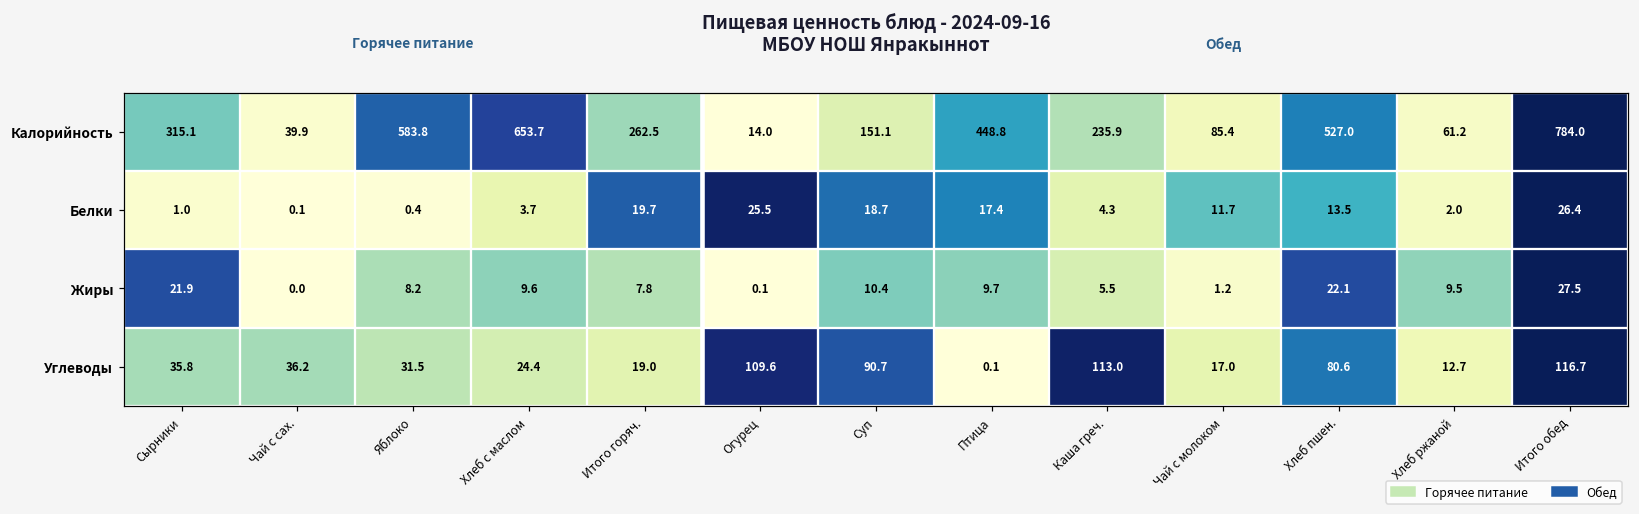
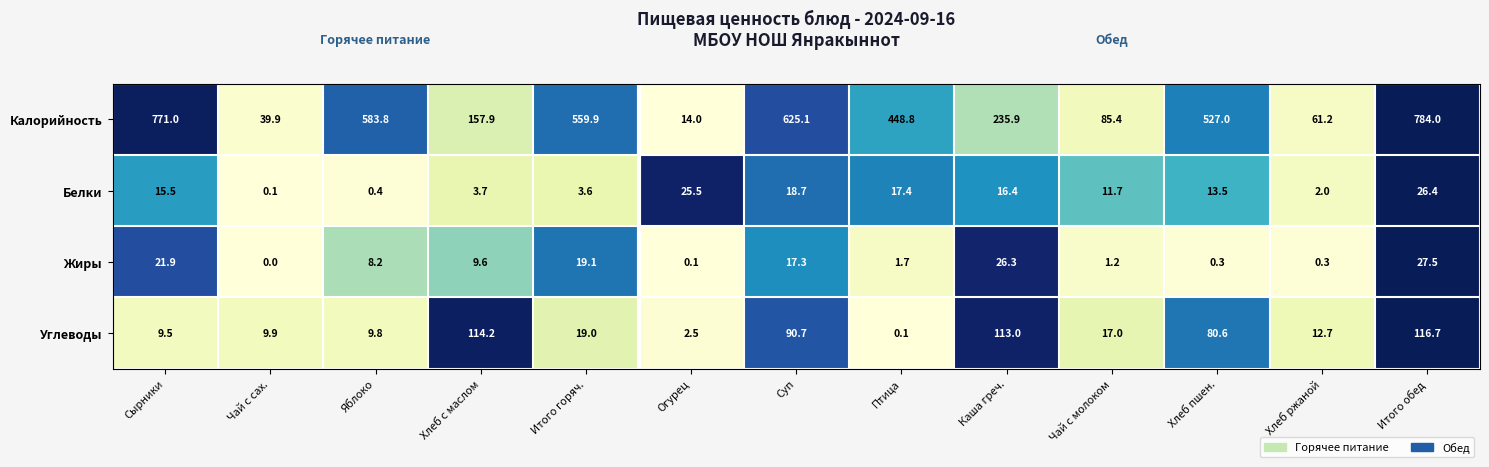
Калорийность, Сырники: 315.1 -> 771.0
Калорийность, Хлеб с маслом: 653.7 -> 157.9
Калорийность, Итого горяч.: 262.5 -> 559.9
Калорийность, Суп: 151.1 -> 625.1
Белки, Сырники: 1.0 -> 15.5
Белки, Итого горяч.: 19.7 -> 3.6
Белки, Каша греч.: 4.3 -> 16.4
Жиры, Итого горяч.: 7.8 -> 19.1
Жиры, Суп: 10.4 -> 17.3
Жиры, Птица: 9.7 -> 1.7
Жиры, Каша греч.: 5.5 -> 26.3
Жиры, Хлеб пшен.: 22.1 -> 0.3
Жиры, Хлеб ржаной: 9.5 -> 0.3
Углеводы, Сырники: 35.8 -> 9.5
Углеводы, Чай с сах.: 36.2 -> 9.9
Углеводы, Яблоко: 31.5 -> 9.8
Углеводы, Хлеб с маслом: 24.4 -> 114.2
Углеводы, Огурец: 109.6 -> 2.5
